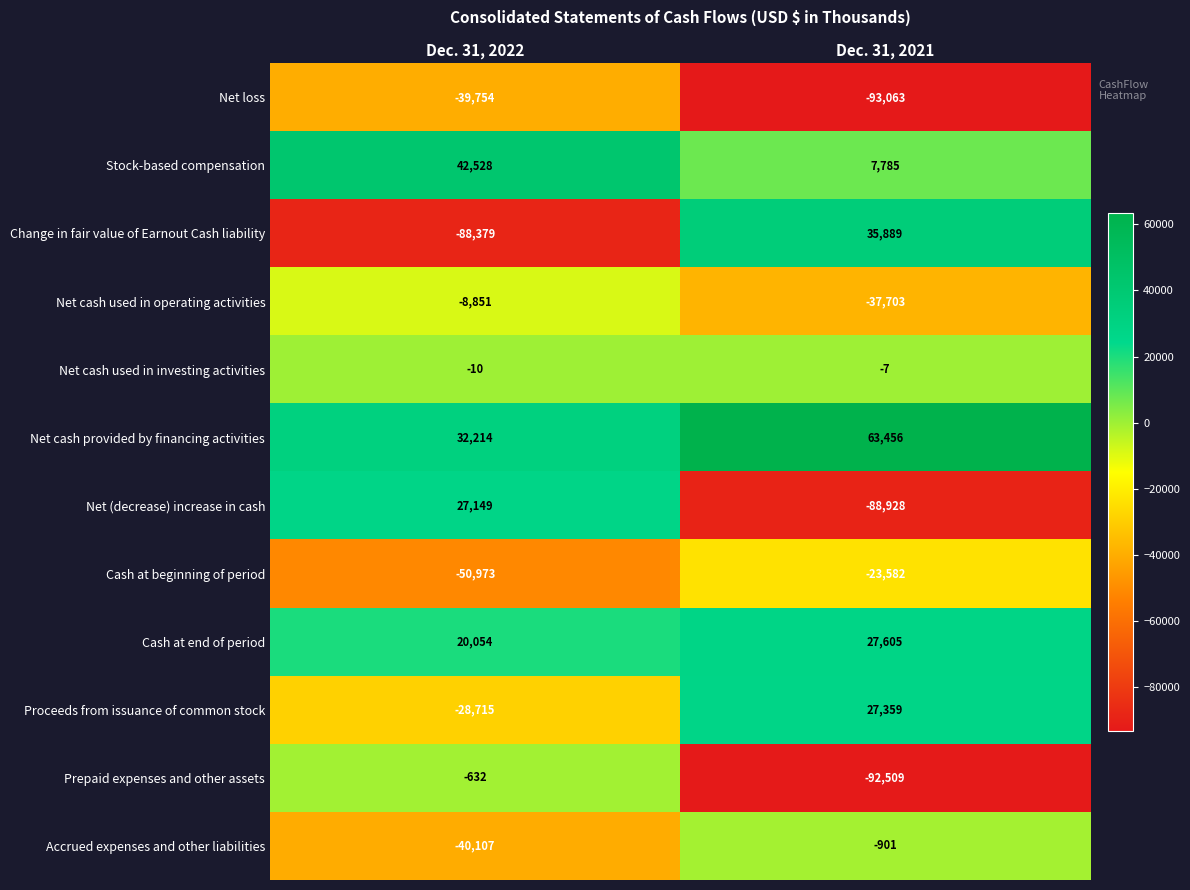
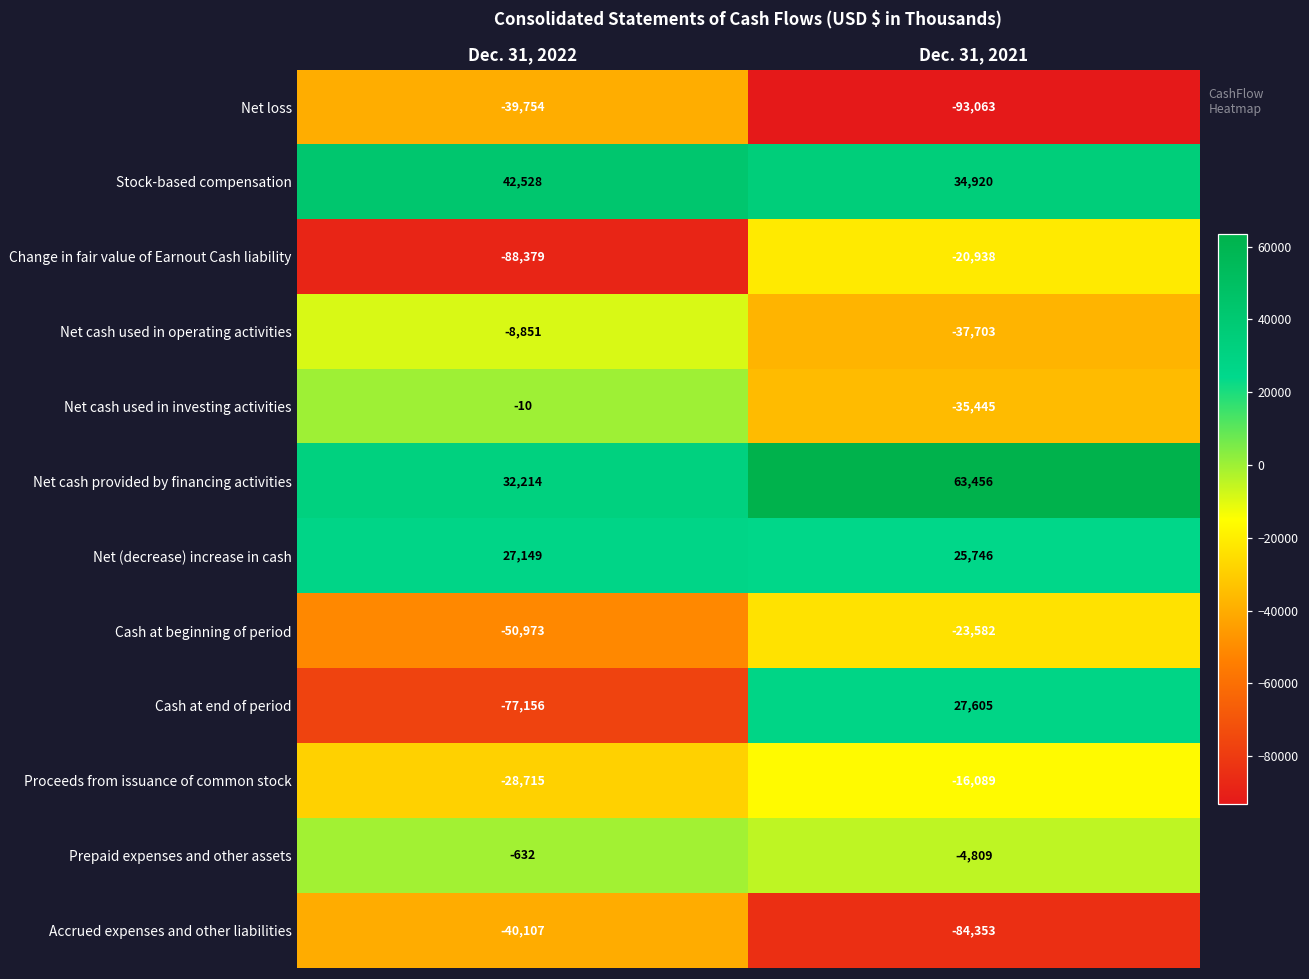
Stock-based compensation, Dec. 31, 2021: 7,785 -> 34,920
Change in fair value of Earnout Cash liability, Dec. 31, 2021: 35,889 -> -20,938
Net cash used in investing activities, Dec. 31, 2021: -7 -> -35,445
Net (decrease) increase in cash, Dec. 31, 2021: -88,928 -> 25,746
Cash at end of period, Dec. 31, 2022: 20,054 -> -77,156
Proceeds from issuance of common stock, Dec. 31, 2021: 27,359 -> -16,089
Prepaid expenses and other assets, Dec. 31, 2021: -92,509 -> -4,809
Accrued expenses and other liabilities, Dec. 31, 2021: -901 -> -84,353
